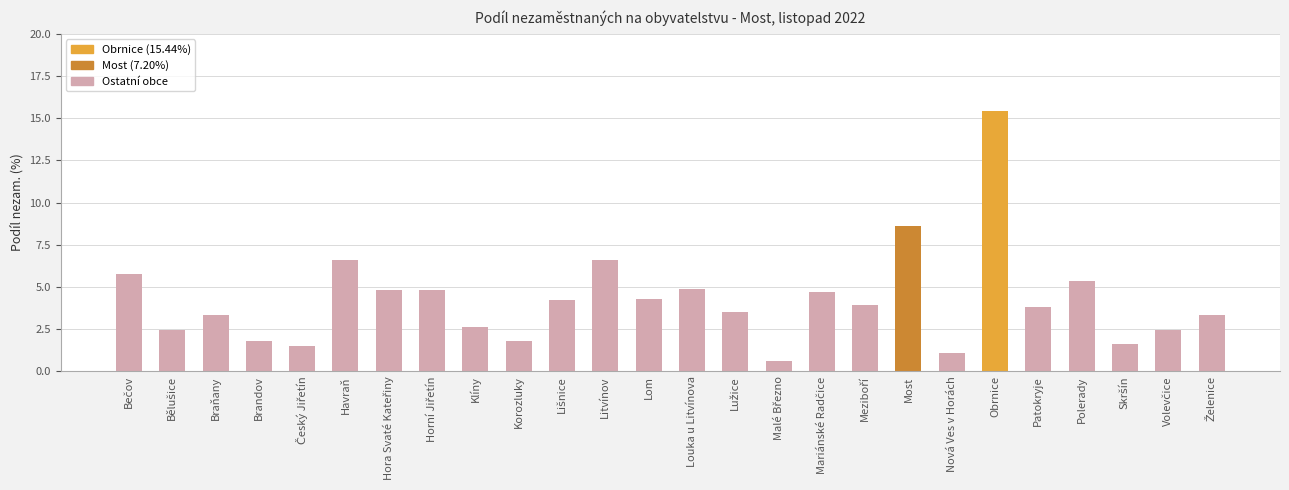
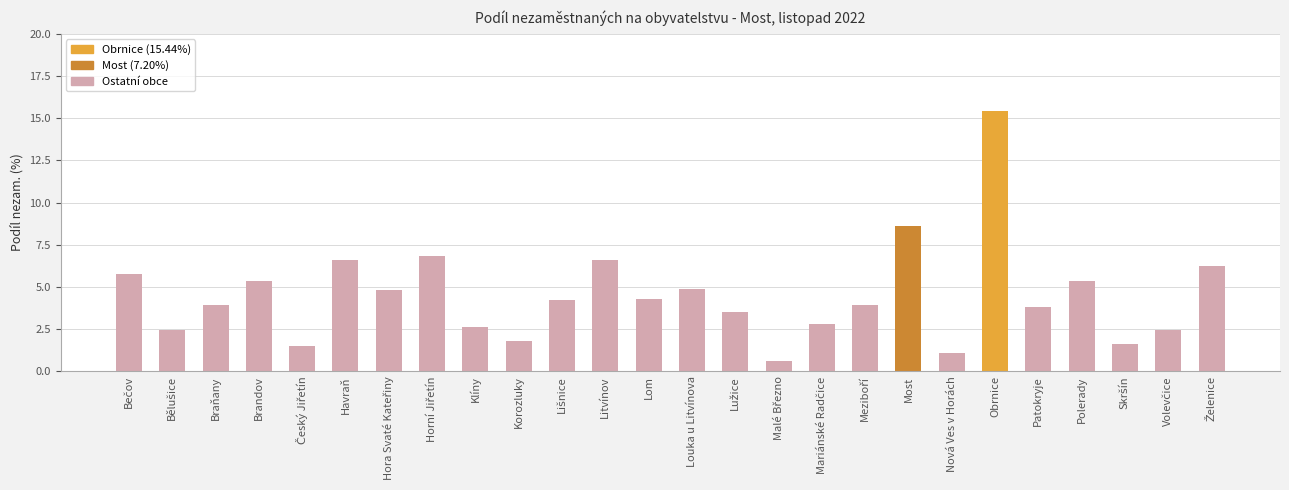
Braňany: 3.3 -> 3.9
Brandov: 1.8 -> 5.3
Horní Jiřetín: 4.8 -> 6.8
Mariánské Radčice: 4.7 -> 2.8
Želenice: 3.3 -> 6.2
